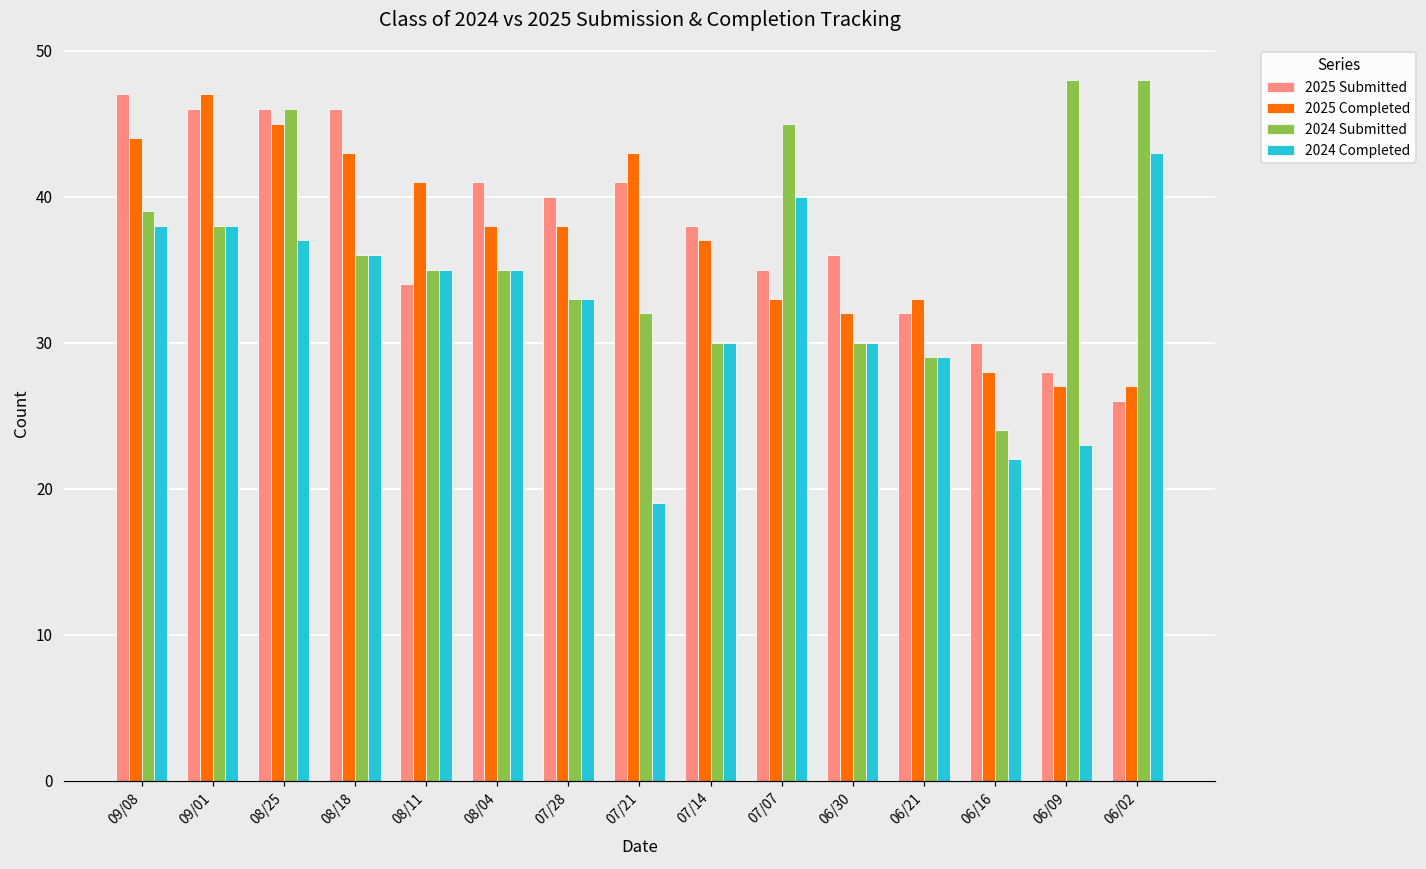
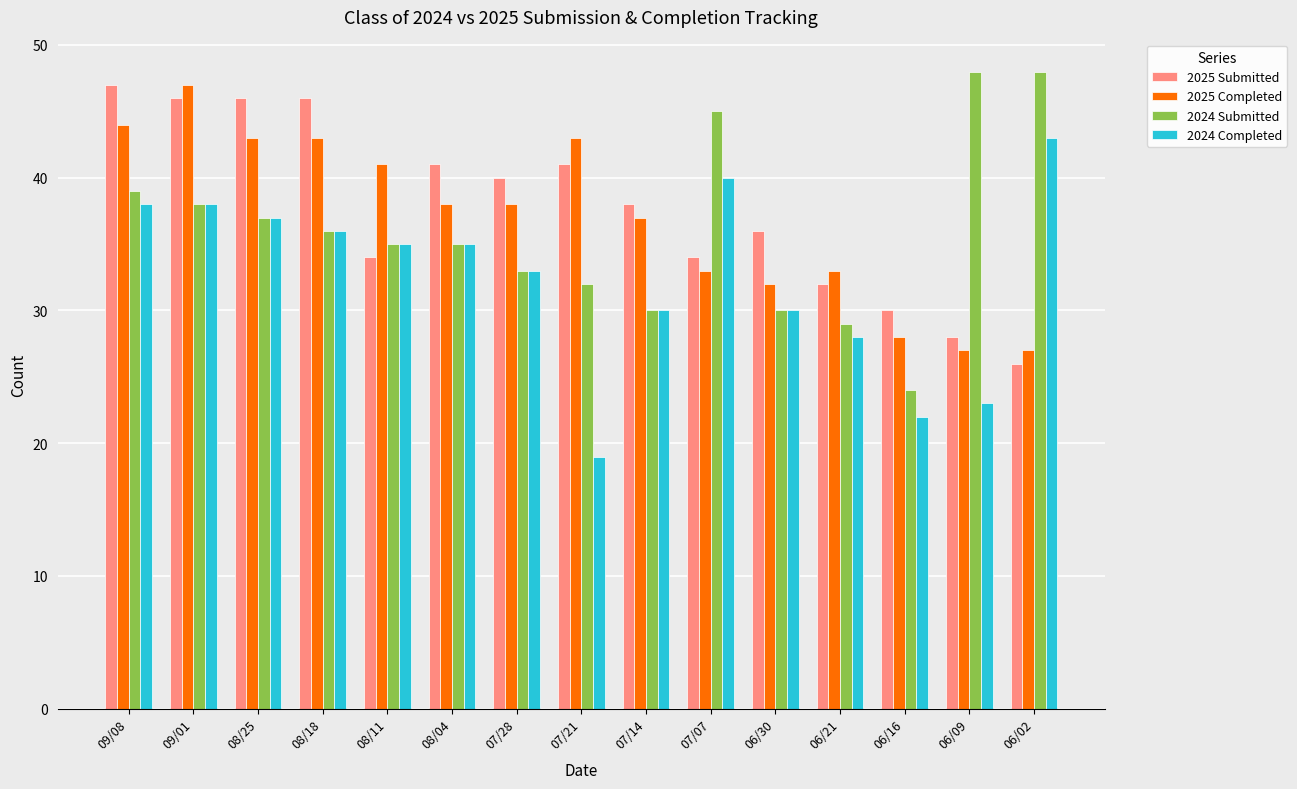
2025 Completed, 08/25: 45 -> 43
2024 Submitted, 08/25: 46 -> 37
2025 Submitted, 07/07: 35 -> 34
2024 Completed, 06/21: 29 -> 28
